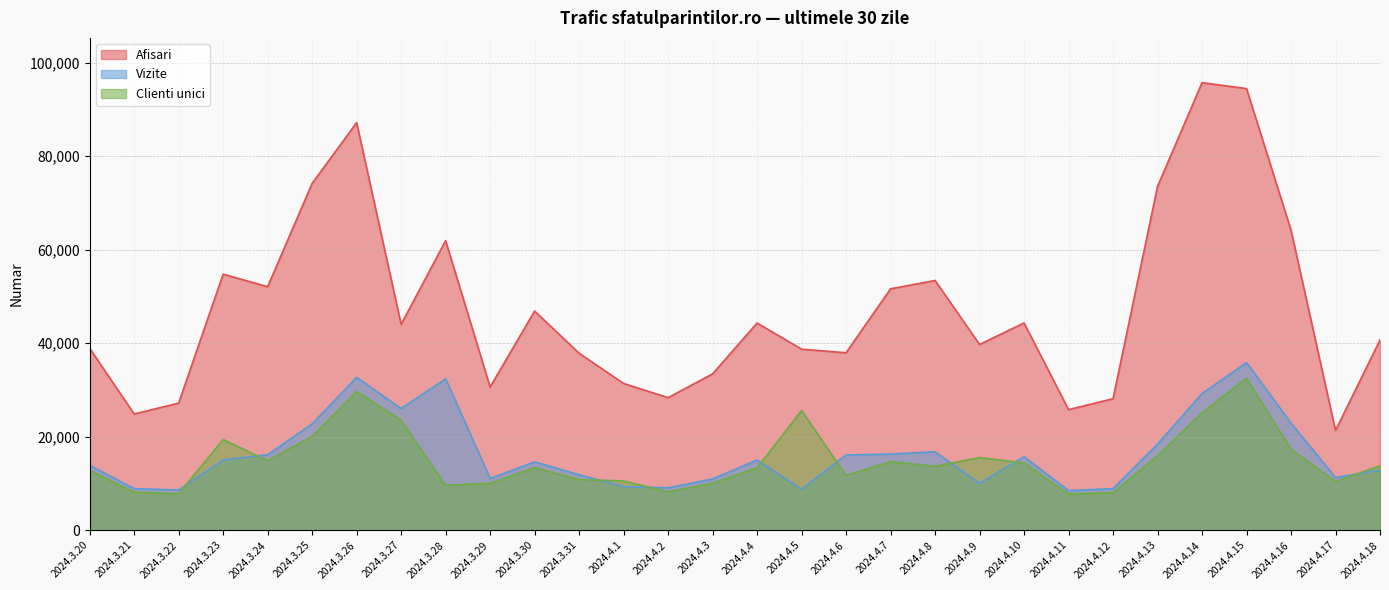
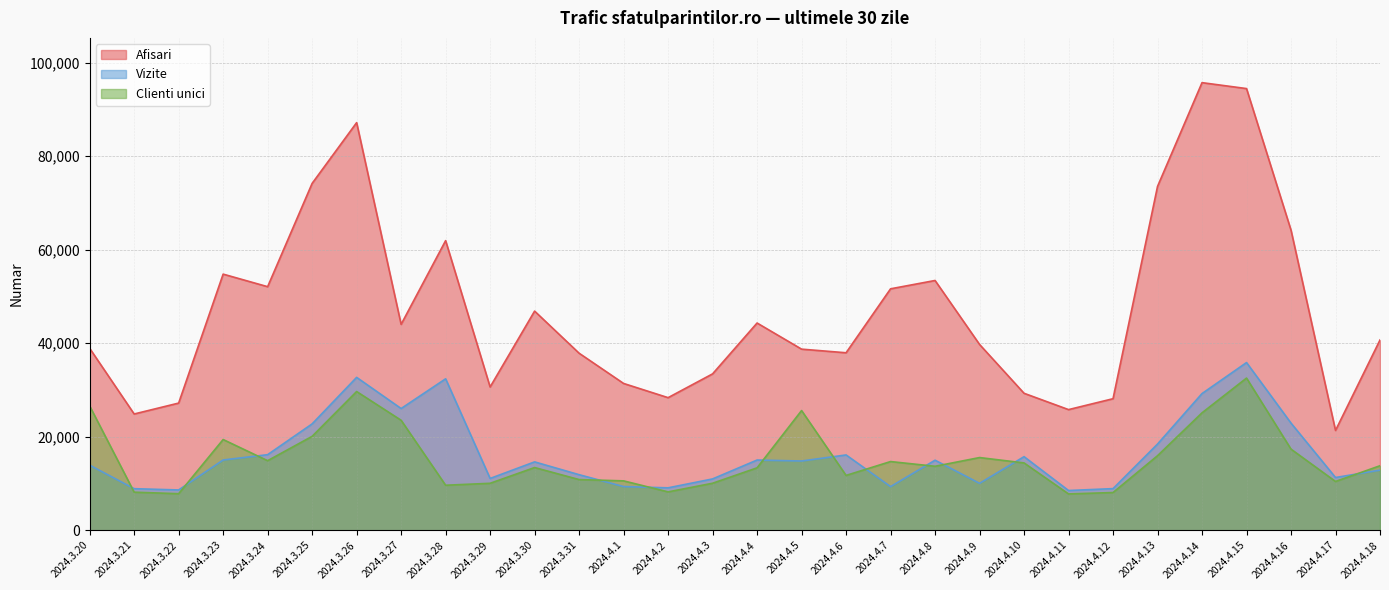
Clienti unici, 2024.3.20: 13,000 -> 27,000
Vizite, 2024.4.5: 9,000 -> 15,000
Vizite, 2024.4.7: 16,000 -> 9,000
Vizite, 2024.4.8: 17,000 -> 15,000
Afisari, 2024.4.10: 44,000 -> 29,000
